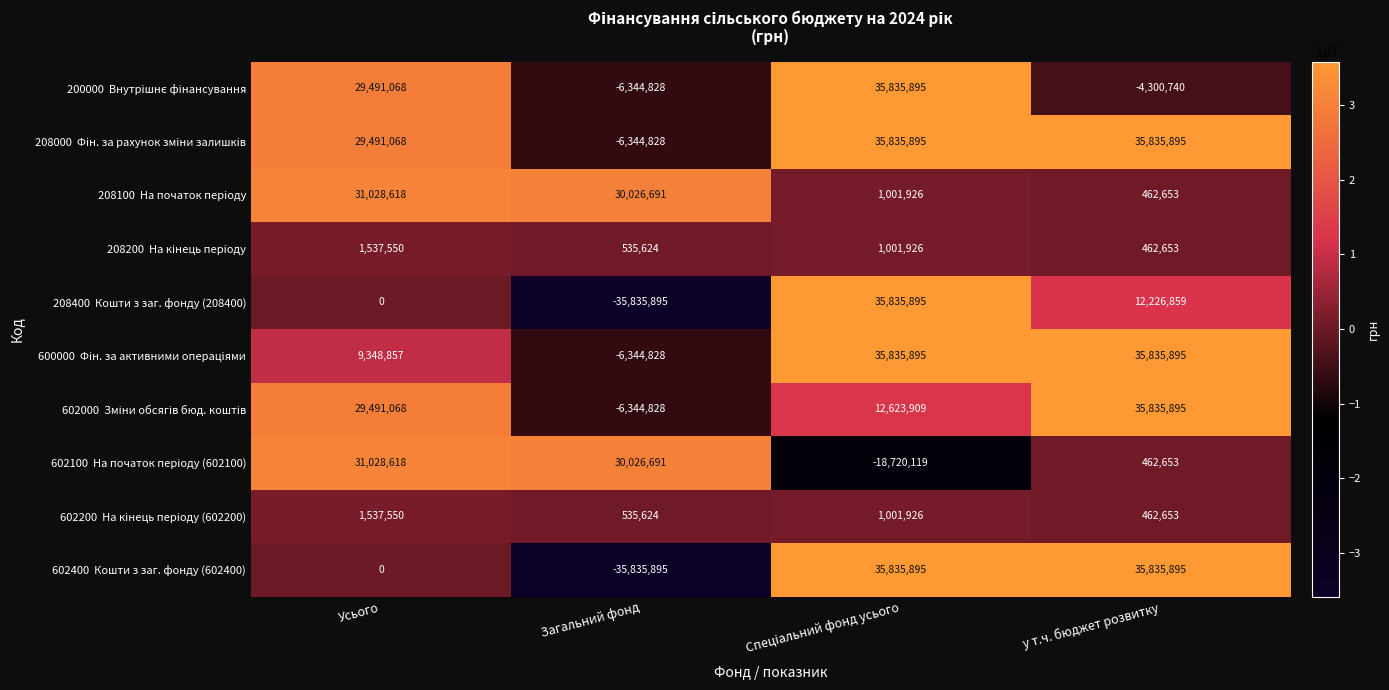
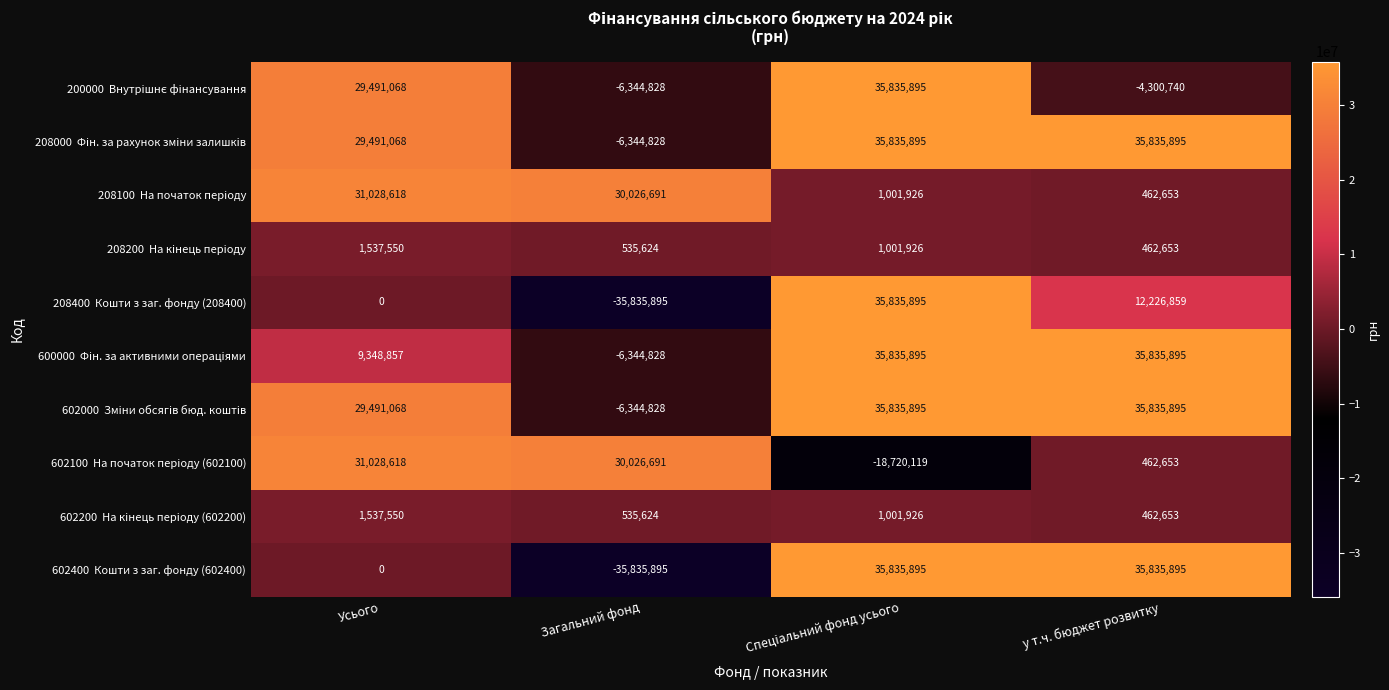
602000 Зміни обсягів бюд. коштів, Спеціальний фонд усього: 12,623,909 -> 35,835,895
